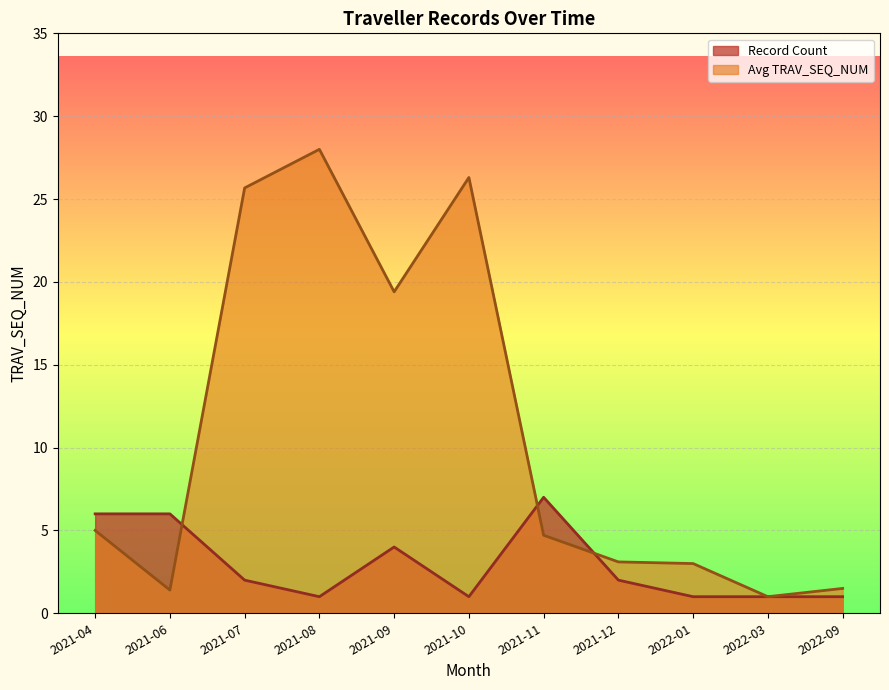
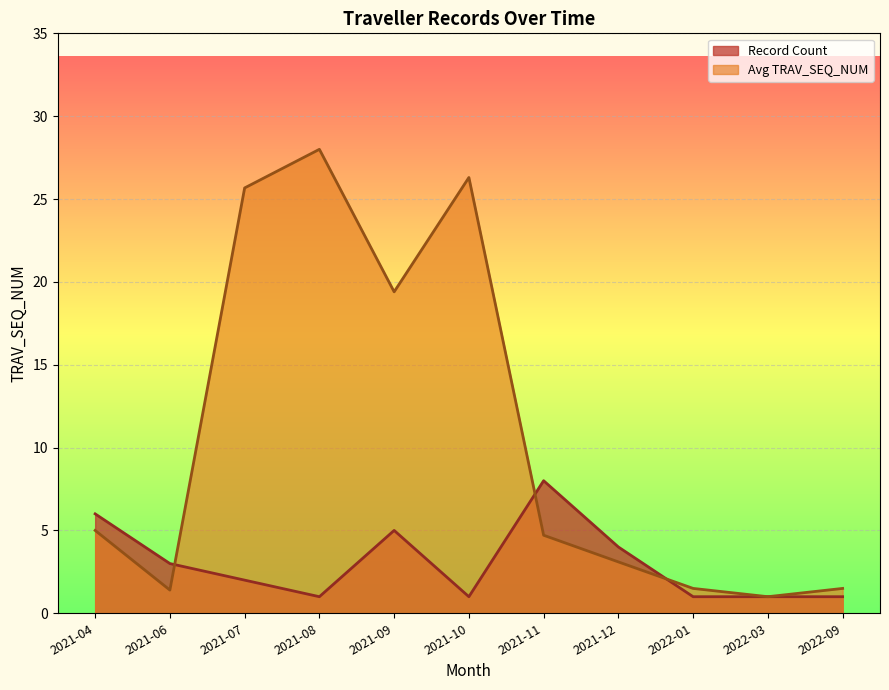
Record Count, 2021-06: 6 -> 3
Record Count, 2021-09: 4 -> 5
Record Count, 2021-11: 7 -> 8
Record Count, 2021-12: 2 -> 4
Avg TRAV_SEQ_NUM, 2022-01: 3.0 -> 1.5
